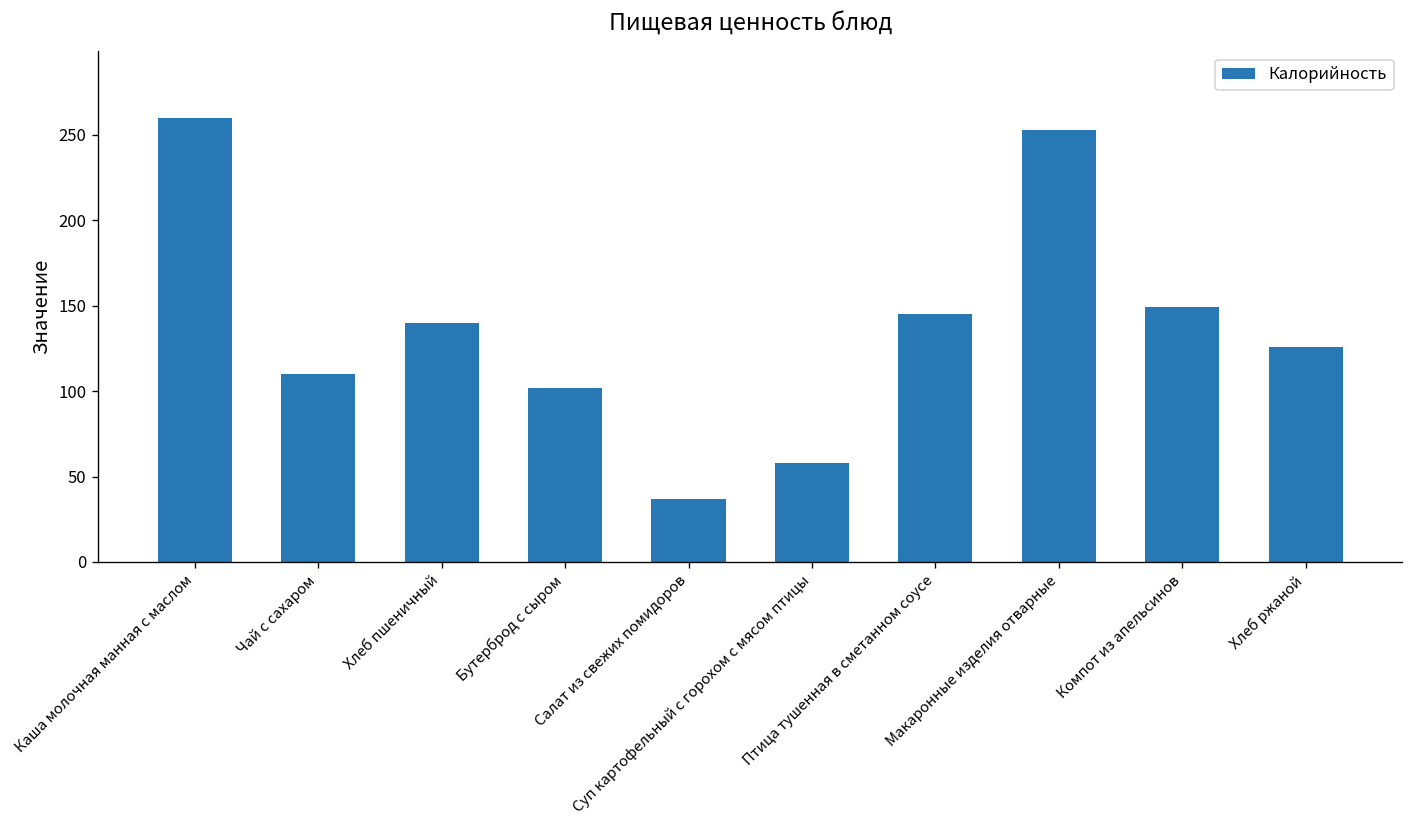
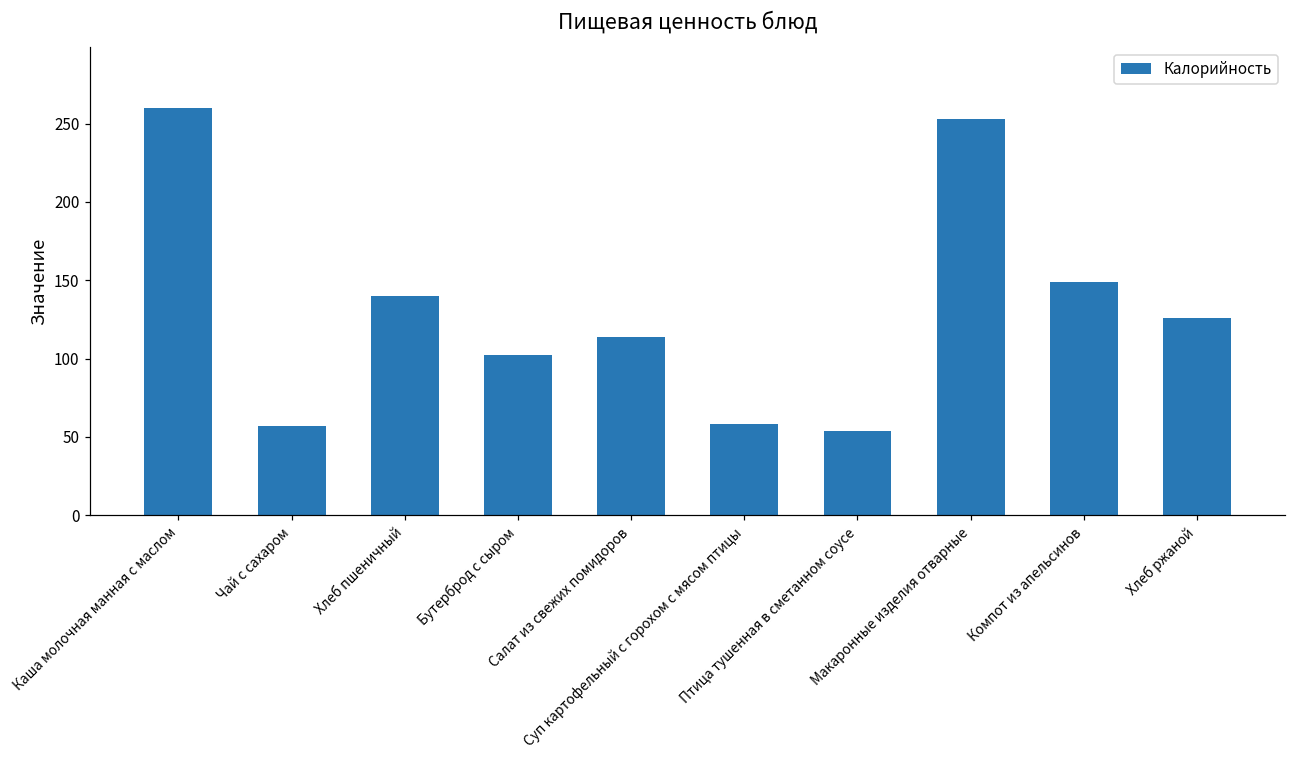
Чай с сахаром: 110 -> 57
Салат из свежих помидоров: 37 -> 114
Птица тушенная в сметанном соусе: 145 -> 54
